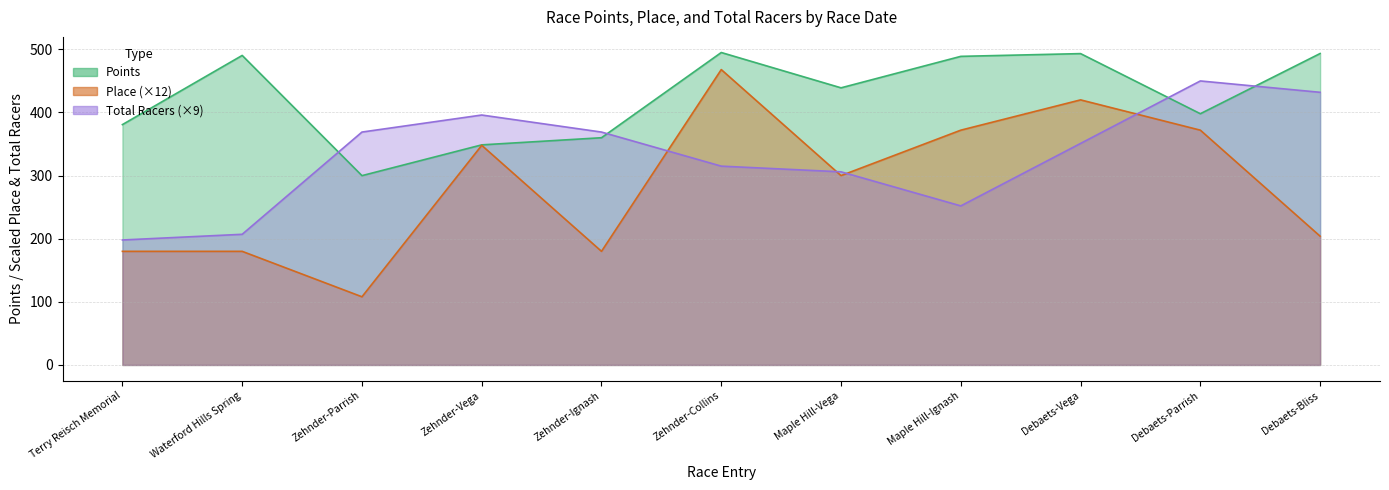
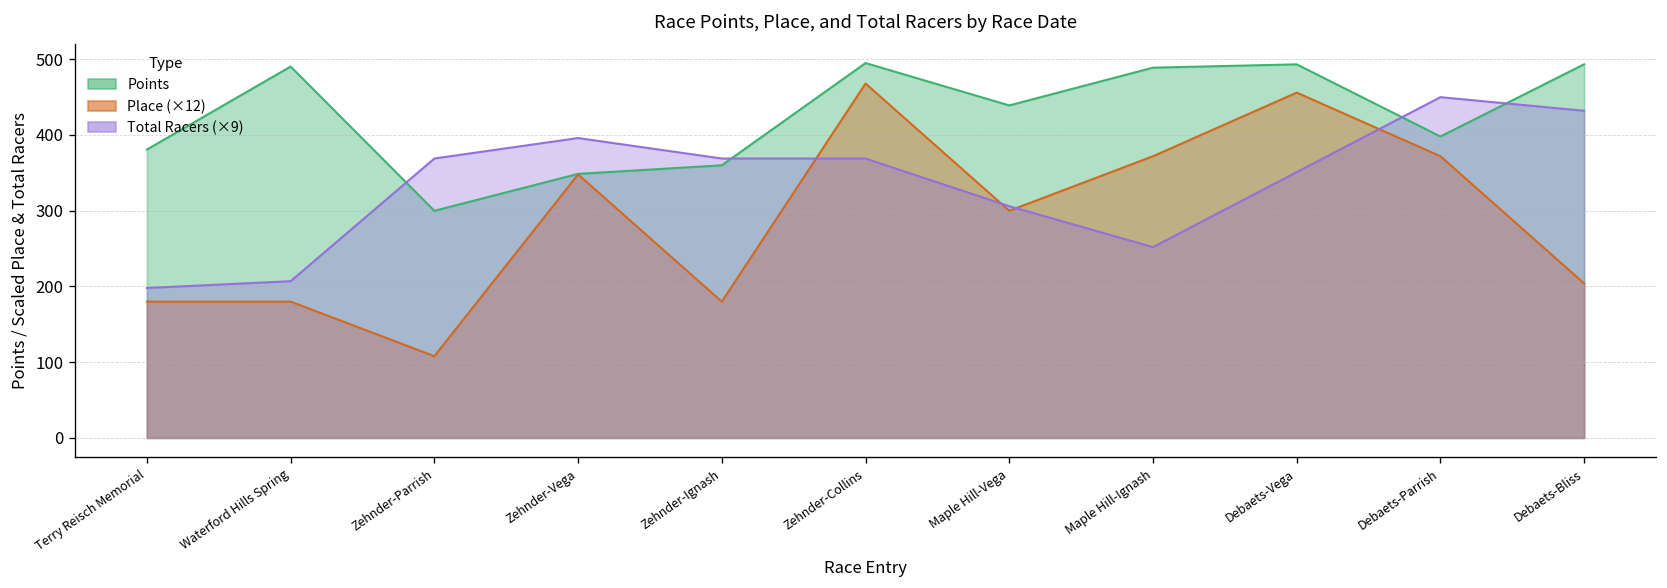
Total Racers (×9), Zehnder-Collins: 320 -> 370
Place (×12), Debaets-Vega: 420 -> 460
